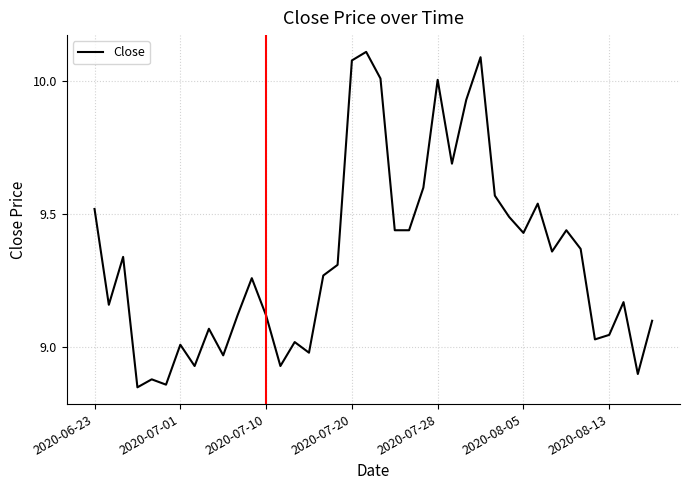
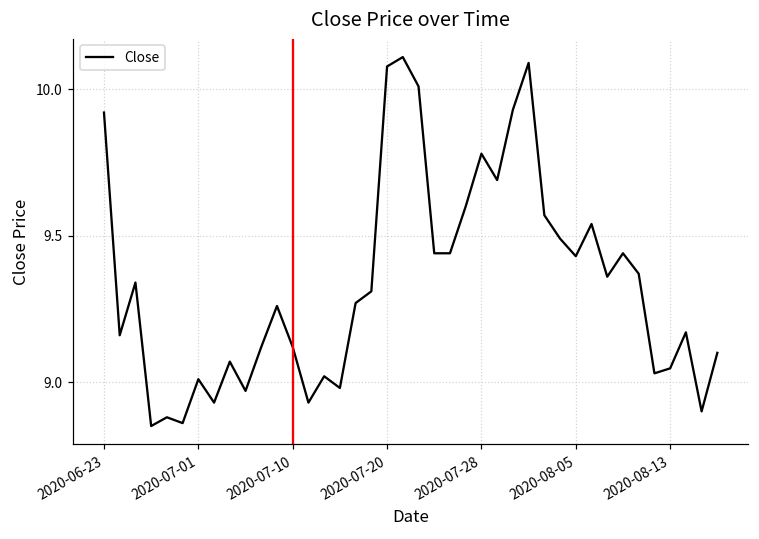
2020-06-23: 9.52 -> 9.92
2020-07-28: 10.01 -> 9.78
